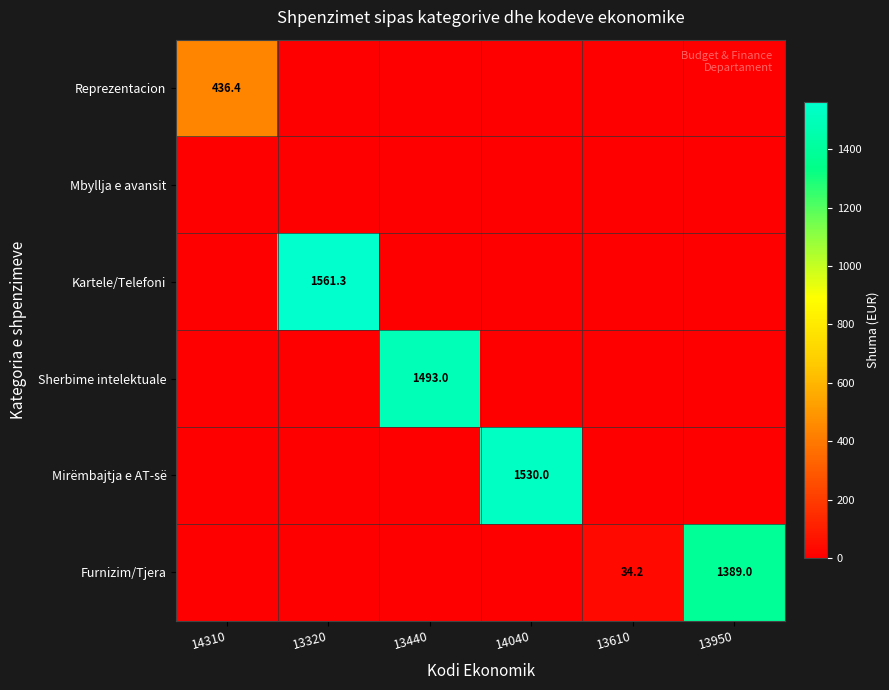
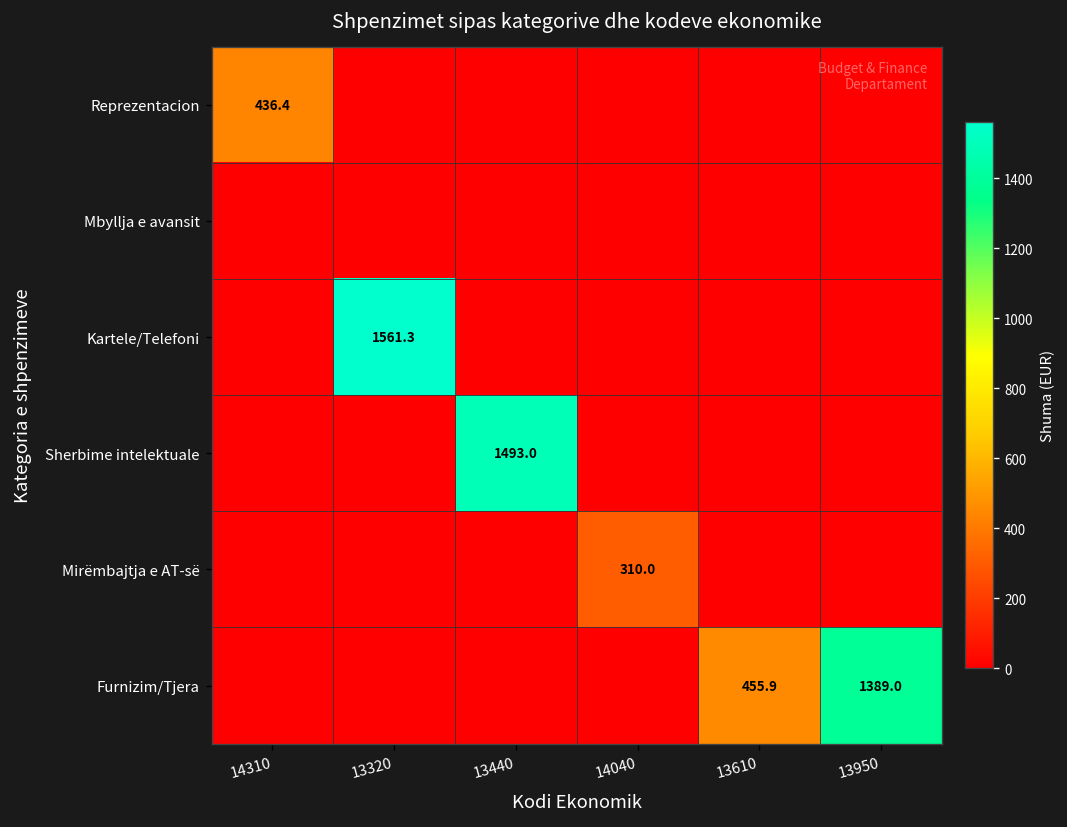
Mirëmbajtja e AT-së, 14040: 1530.0 -> 310.0
Furnizim/Tjera, 13610: 34.2 -> 455.9
